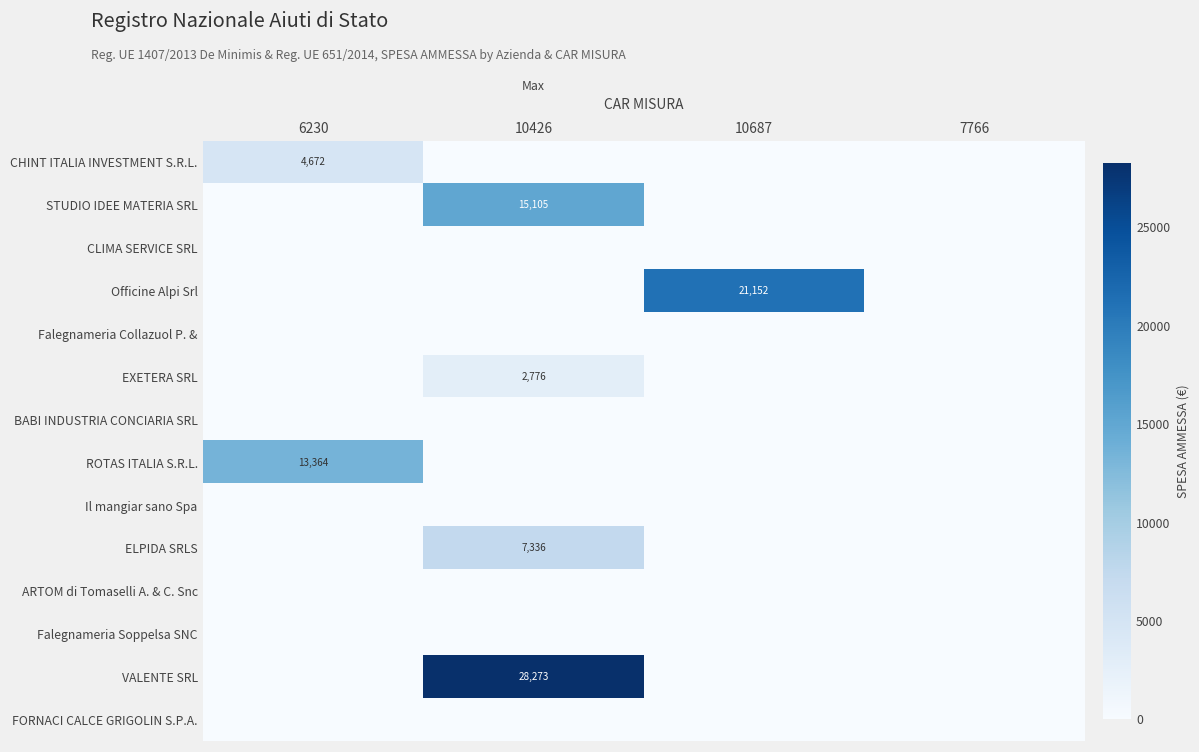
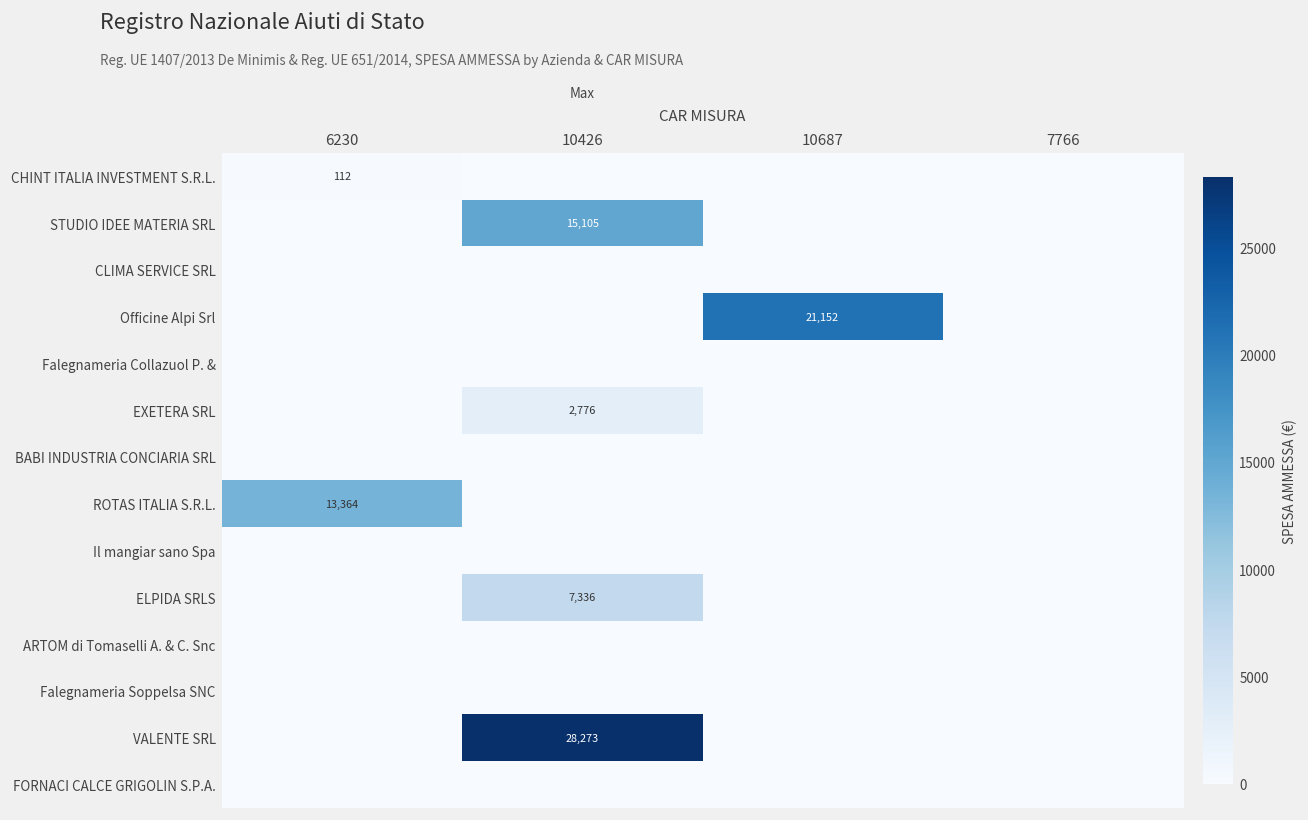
CHINT ITALIA INVESTMENT S.R.L., 6230: 4,672 -> 112
